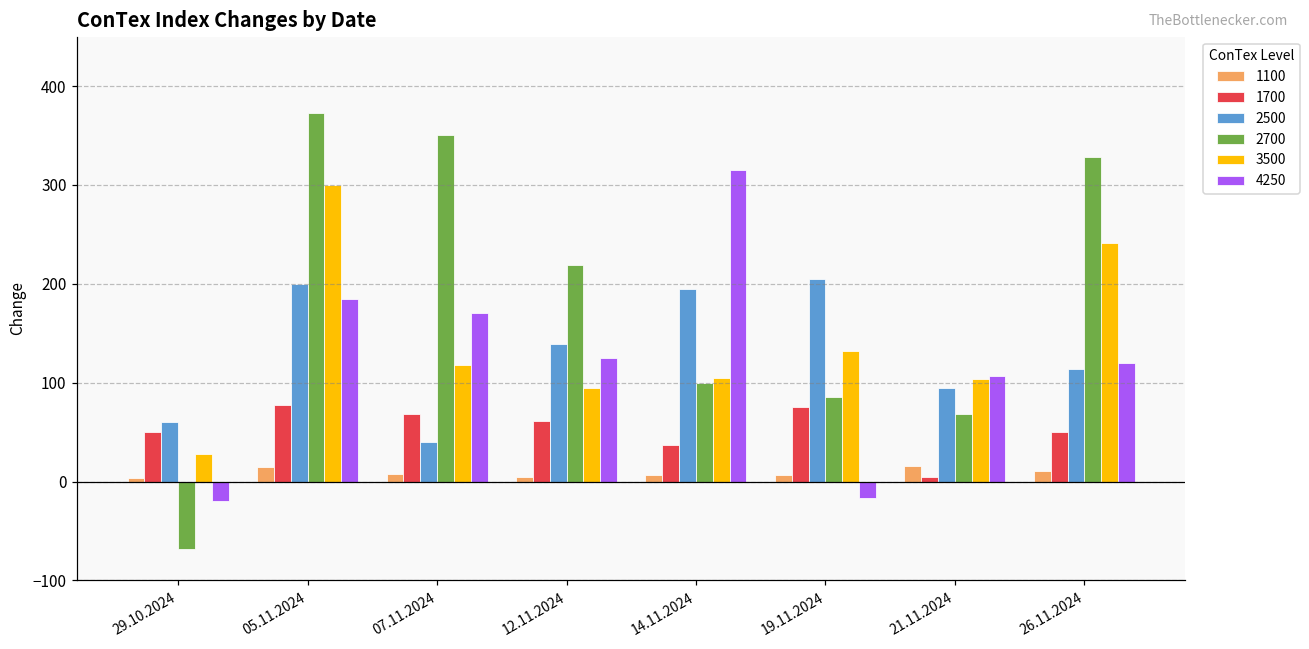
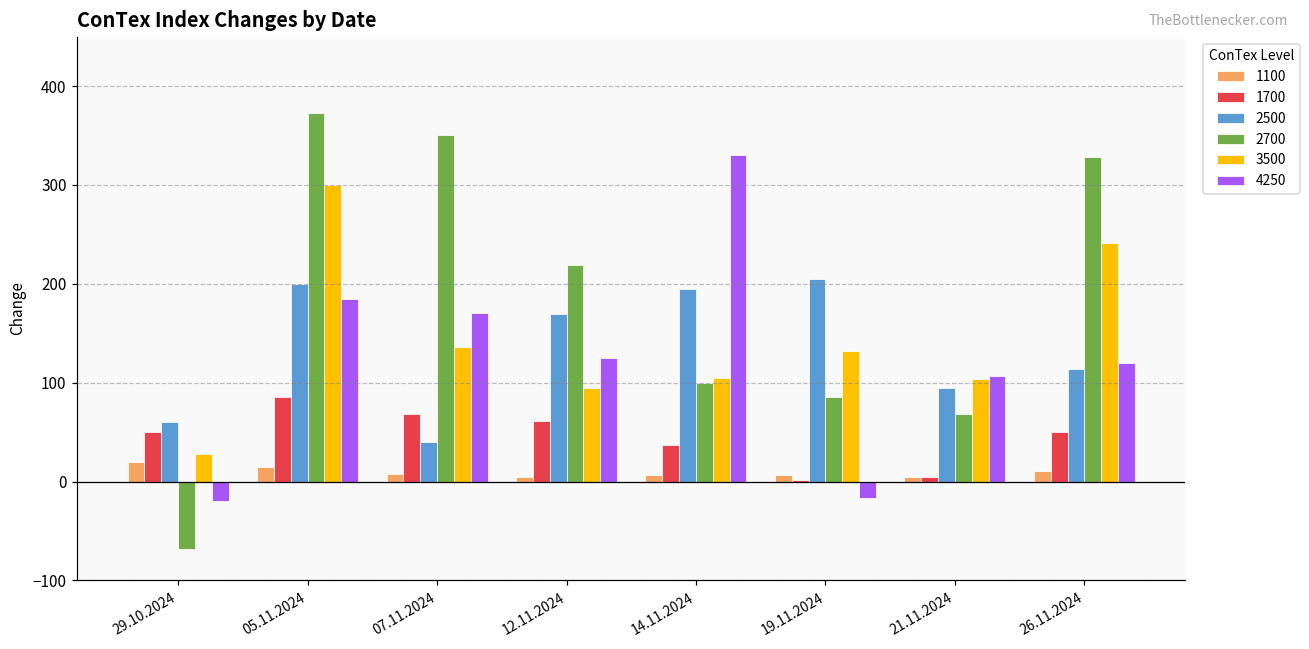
1100, 29.10.2024: 0 -> 20
1700, 05.11.2024: 80 -> 90
3500, 07.11.2024: 120 -> 140
2500, 12.11.2024: 140 -> 170
4250, 14.11.2024: 320 -> 330
1700, 19.11.2024: 80 -> 0
1100, 21.11.2024: 20 -> 10
